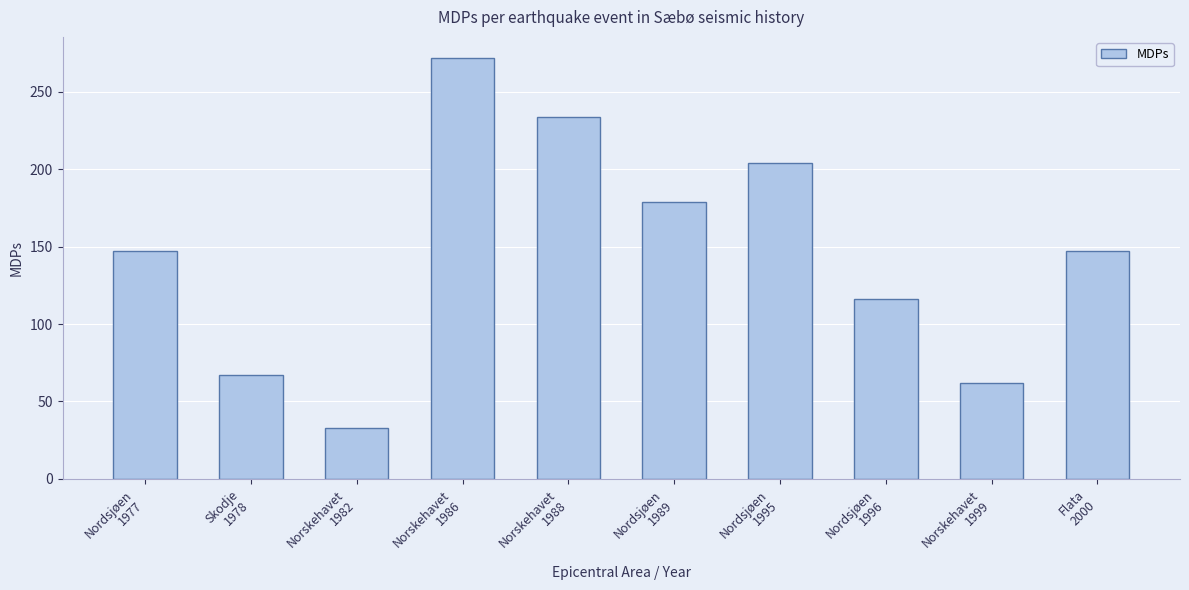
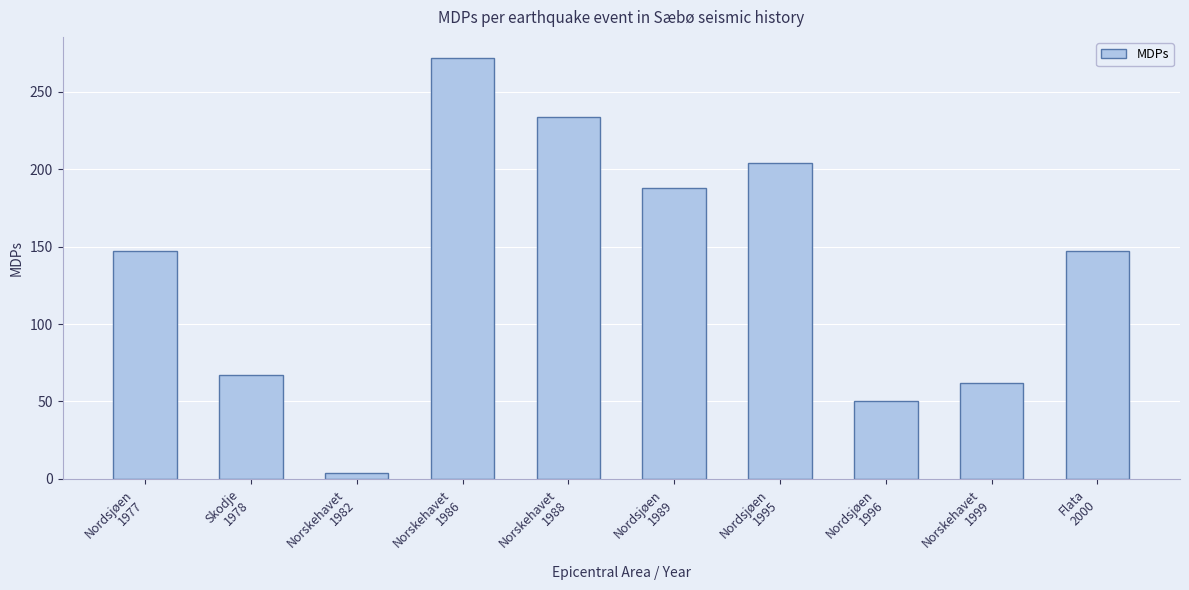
Norskehavet 1982: 33 -> 4
Nordsjøen 1989: 179 -> 188
Nordsjøen 1996: 116 -> 50
